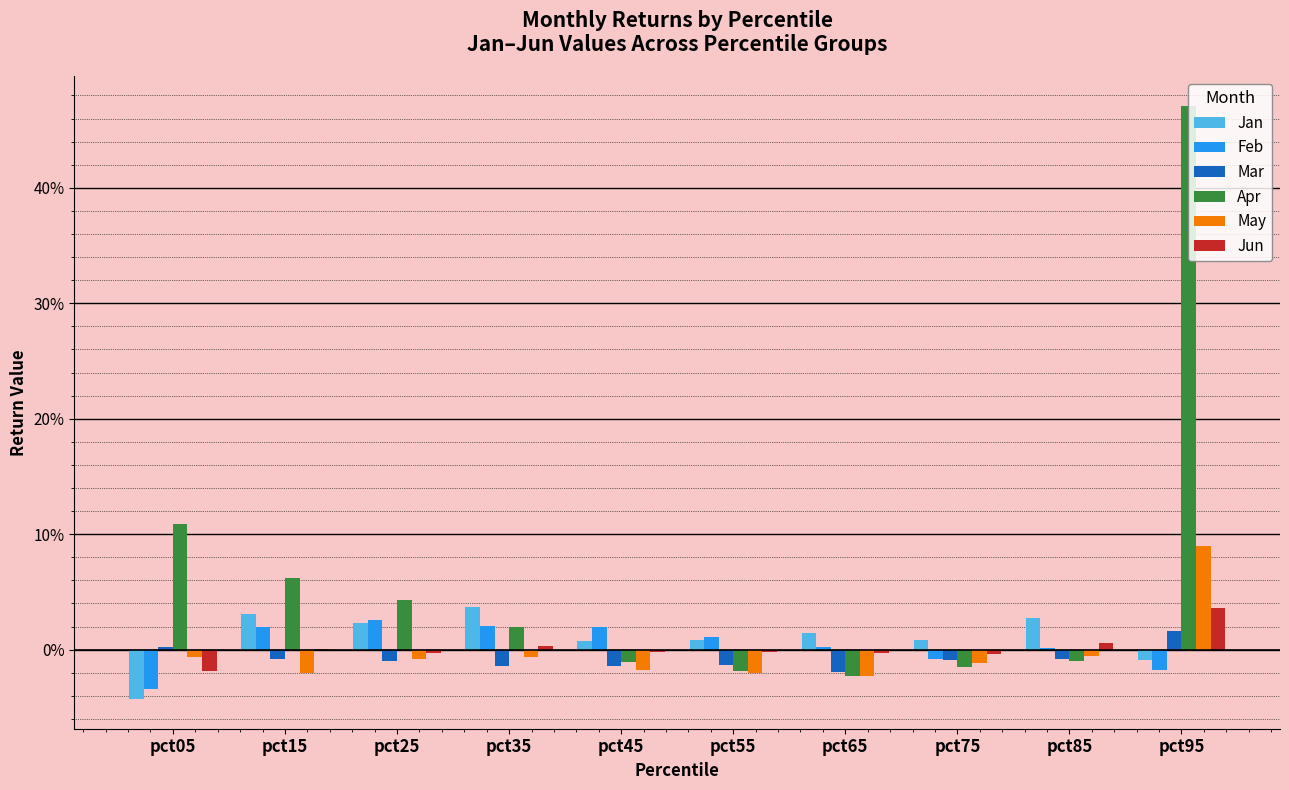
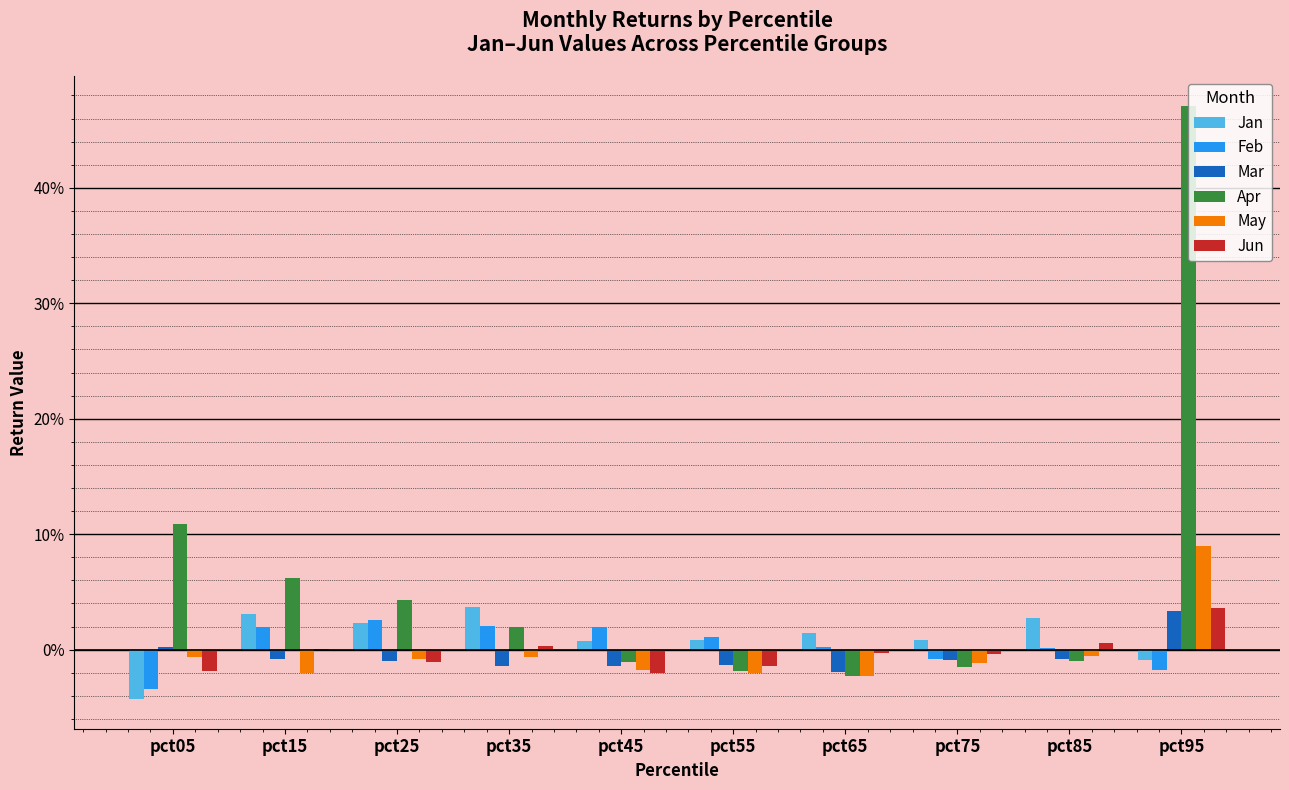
Jun, pct25: -0.3% -> -1.1%
Jun, pct45: -0.2% -> -2.1%
Jun, pct55: -0.2% -> -1.4%
Mar, pct95: 1.6% -> 3.4%
